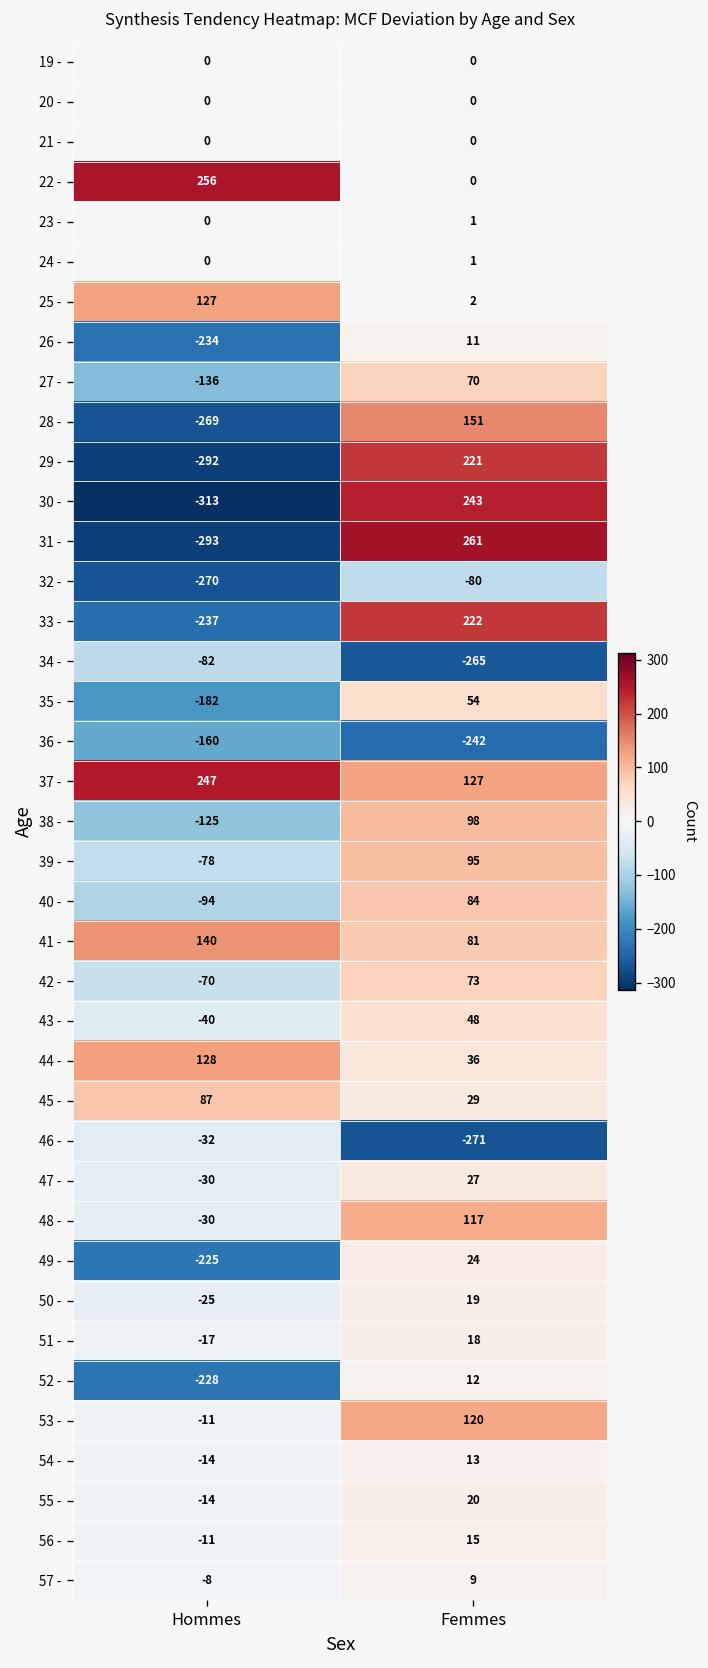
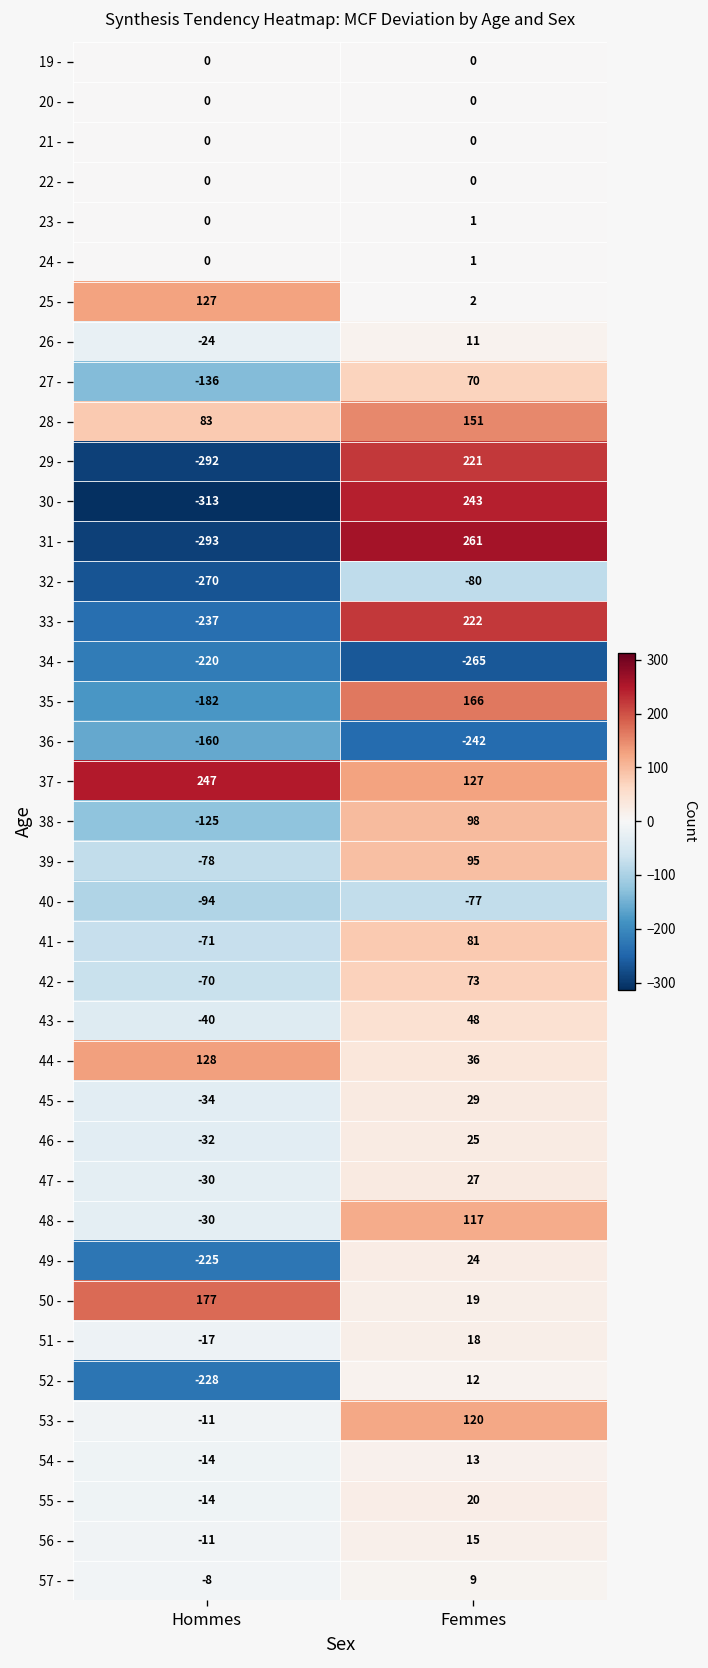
22 -, Hommes: 256 -> 0
26 -, Hommes: -234 -> -24
28 -, Hommes: -269 -> 83
34 -, Hommes: -82 -> -220
35 -, Femmes: 54 -> 166
40 -, Femmes: 84 -> -77
41 -, Hommes: 140 -> -71
45 -, Hommes: 87 -> -34
46 -, Femmes: -271 -> 25
50 -, Hommes: -25 -> 177
